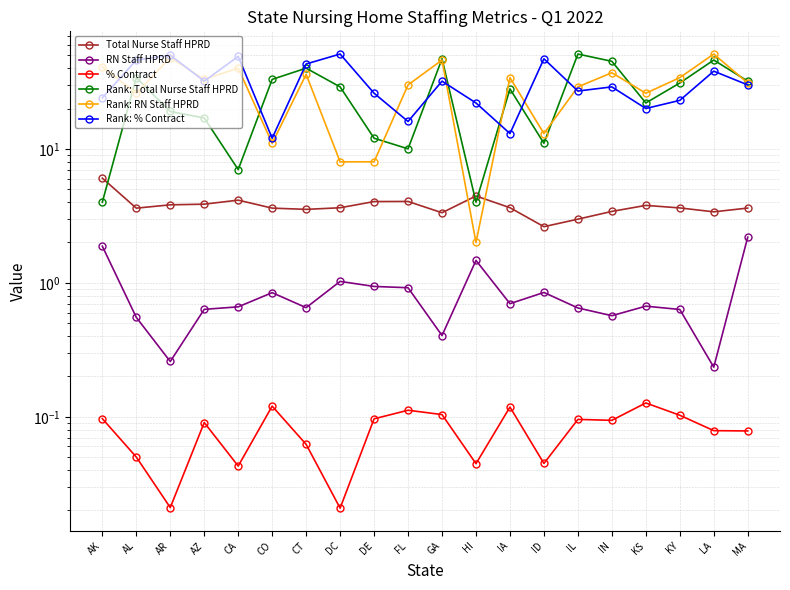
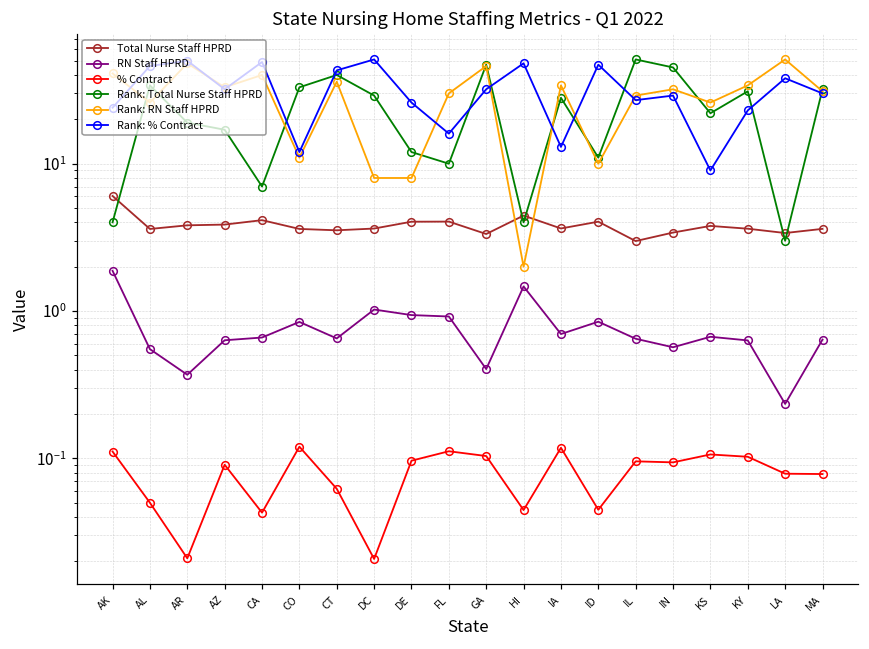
% Contract, AK: 0.10 -> 0.11
RN Staff HPRD, AR: 0.26 -> 0.37
Rank: % Contract, HI: 22 -> 48
Total Nurse Staff HPRD, ID: 2.6 -> 4.0
Rank: RN Staff HPRD, ID: 13 -> 10
Rank: RN Staff HPRD, IN: 37 -> 32
% Contract, KS: 0.13 -> 0.11
Rank: % Contract, KS: 20 -> 9
Rank: Total Nurse Staff HPRD, LA: 46 -> 3
RN Staff HPRD, MA: 2.2 -> 0.6
